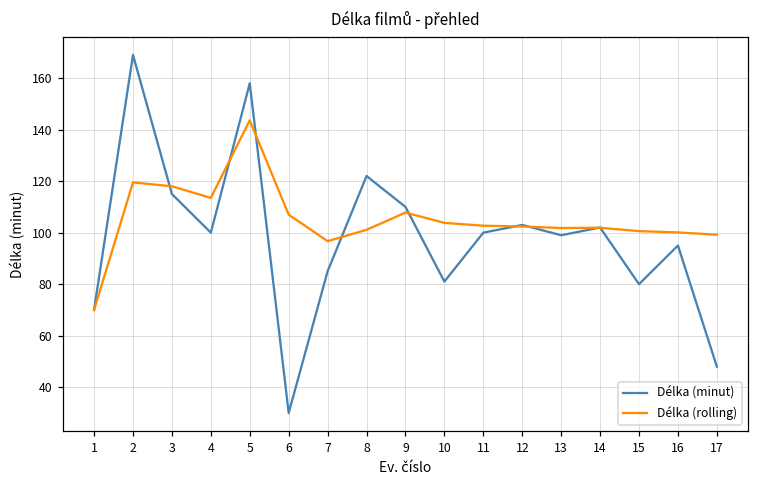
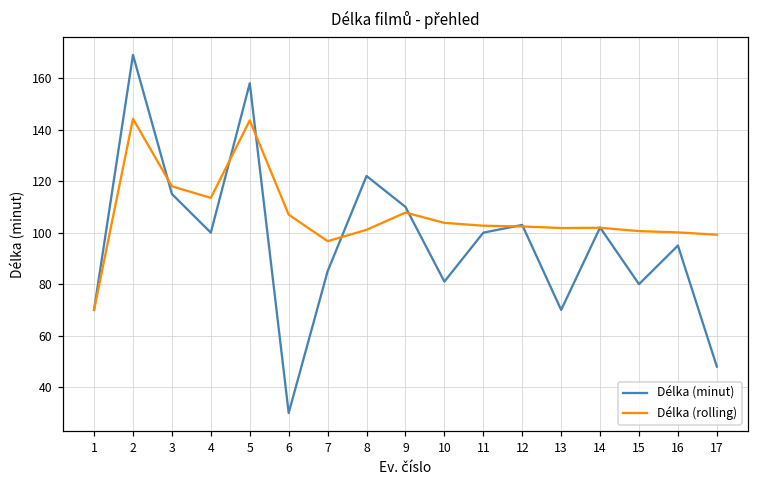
Délka (rolling), 2: 120 -> 144
Délka (minut), 13: 99 -> 70
